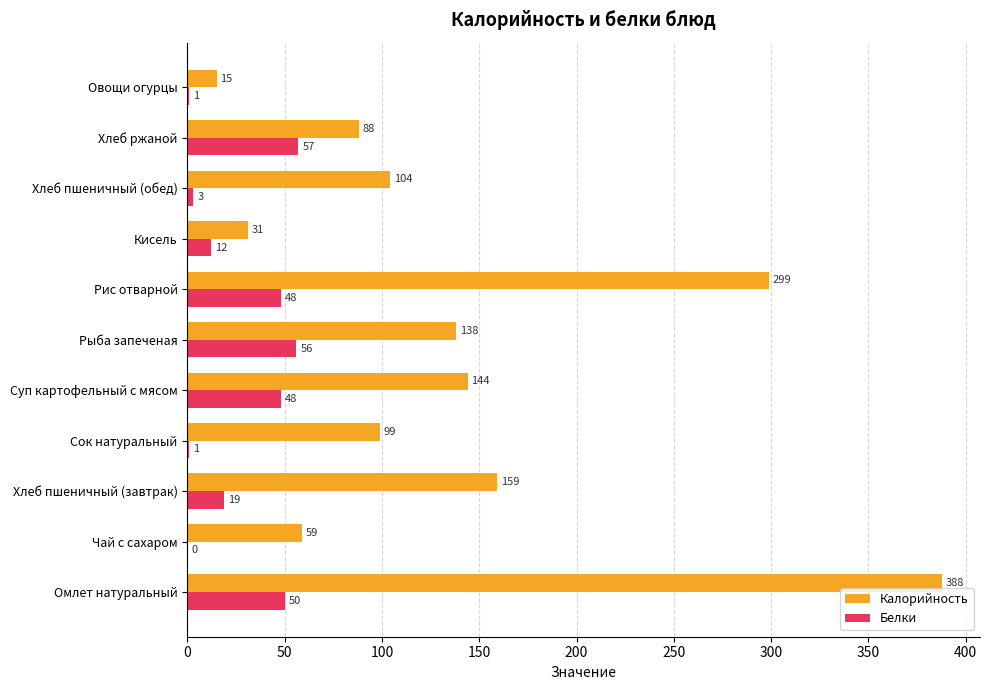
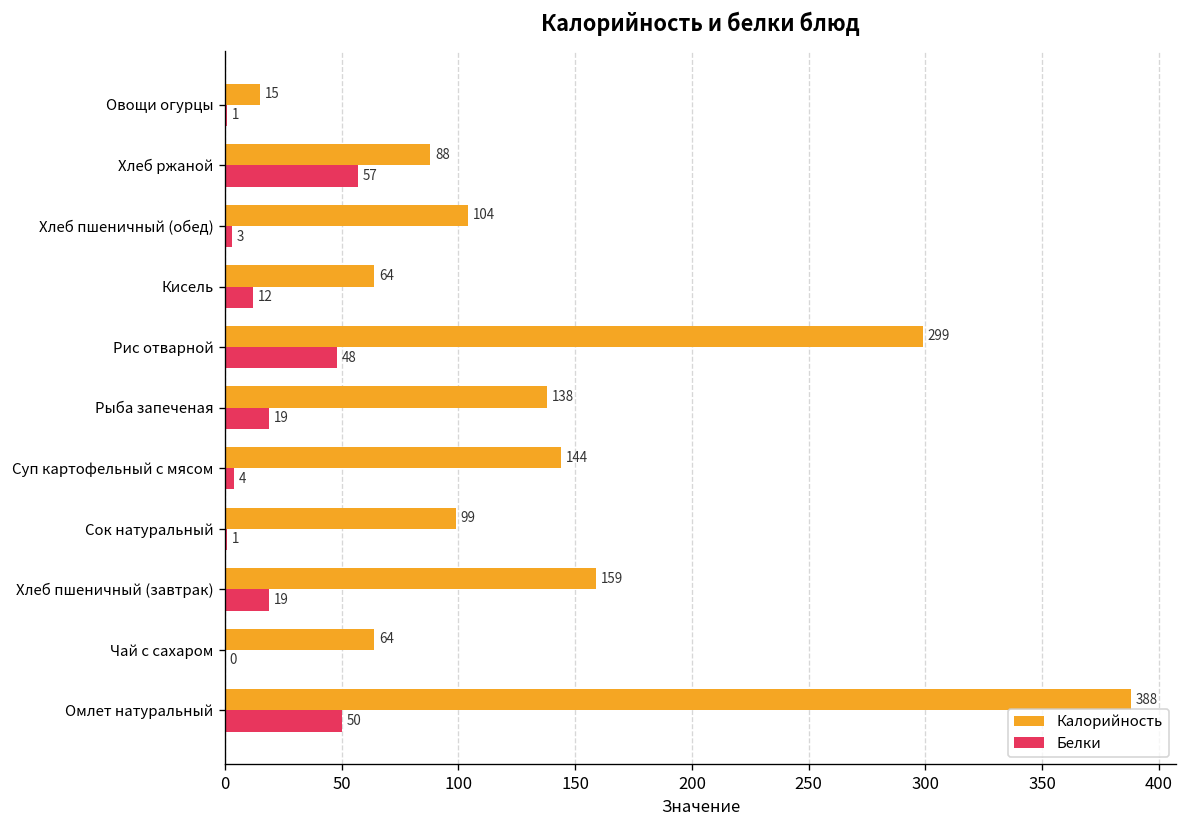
Калорийность, Кисель: 31 -> 64
Белки, Рыба запеченая: 56 -> 19
Белки, Суп картофельный с мясом: 48 -> 4
Калорийность, Чай с сахаром: 59 -> 64
